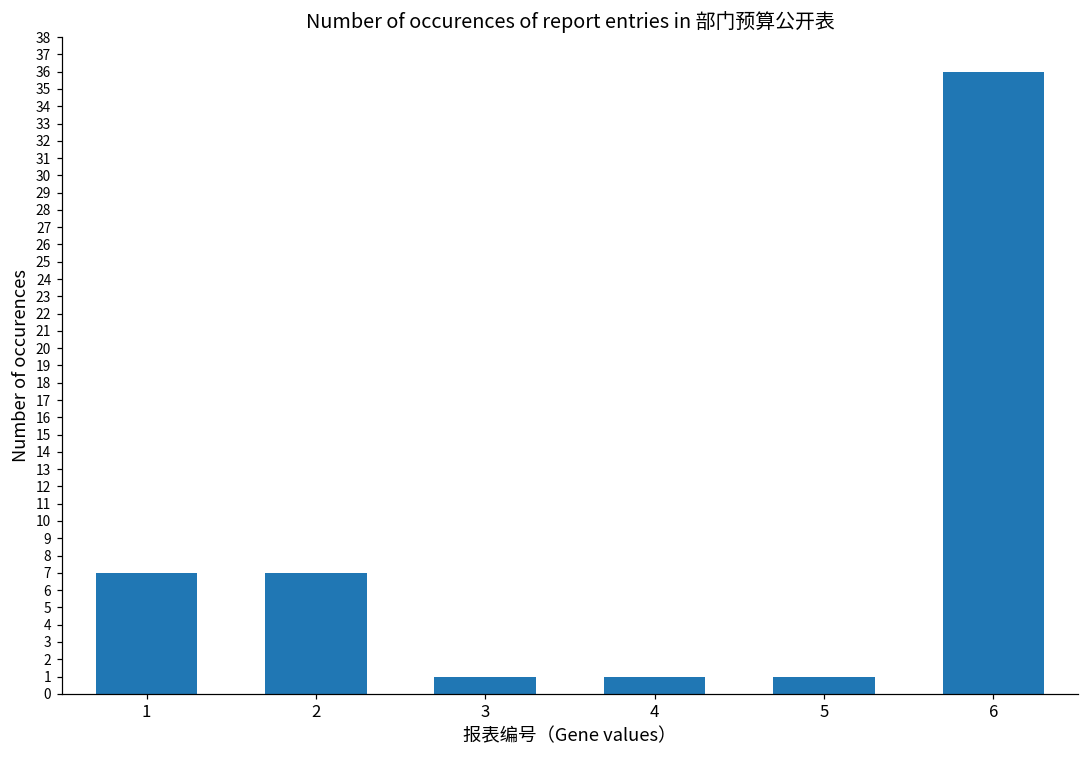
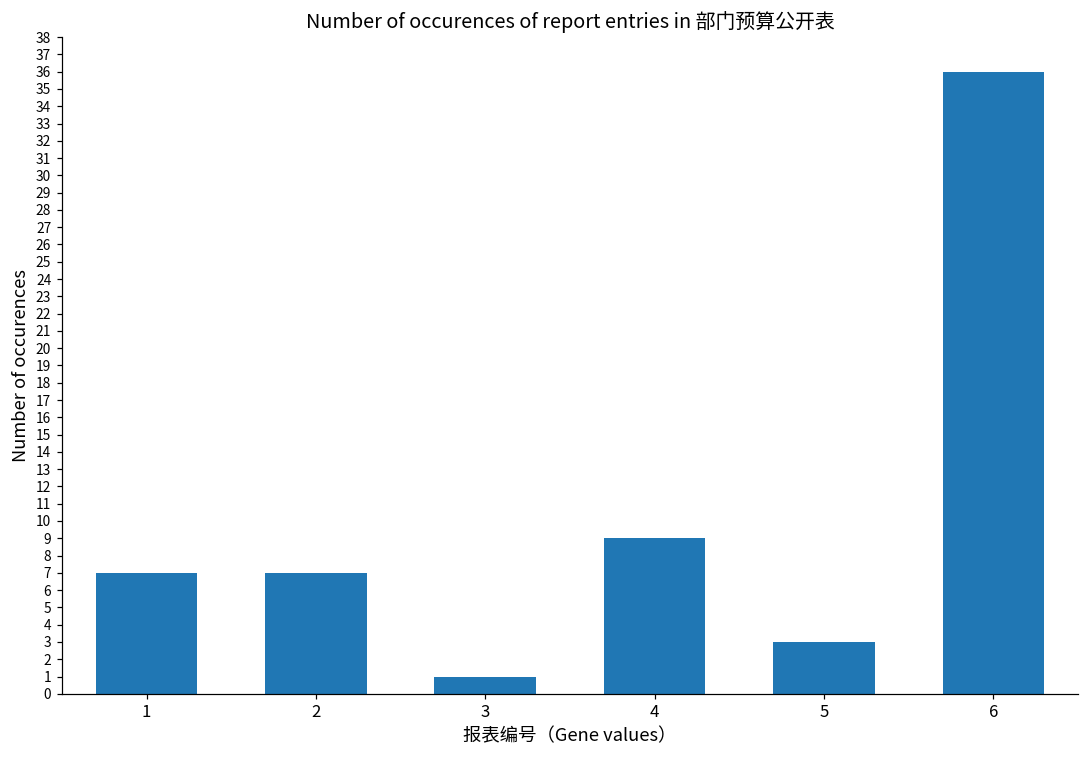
4: 1 -> 9
5: 1 -> 3
